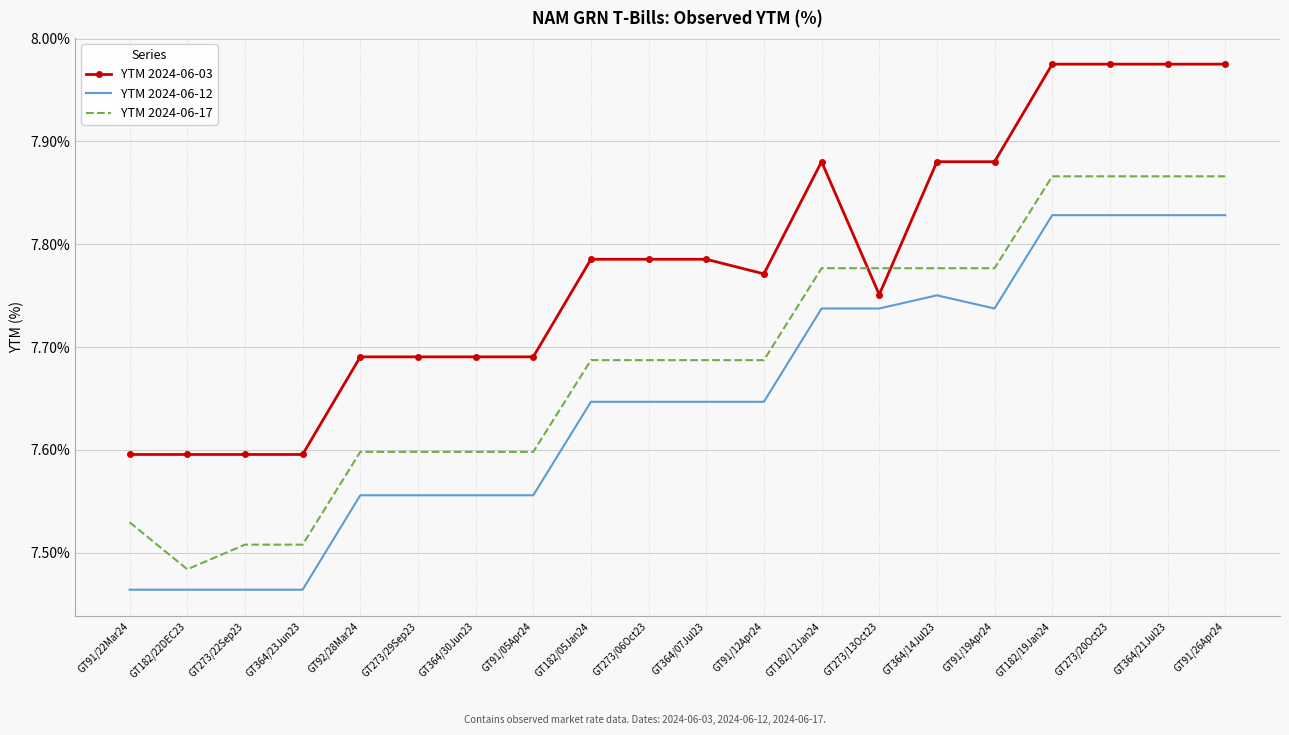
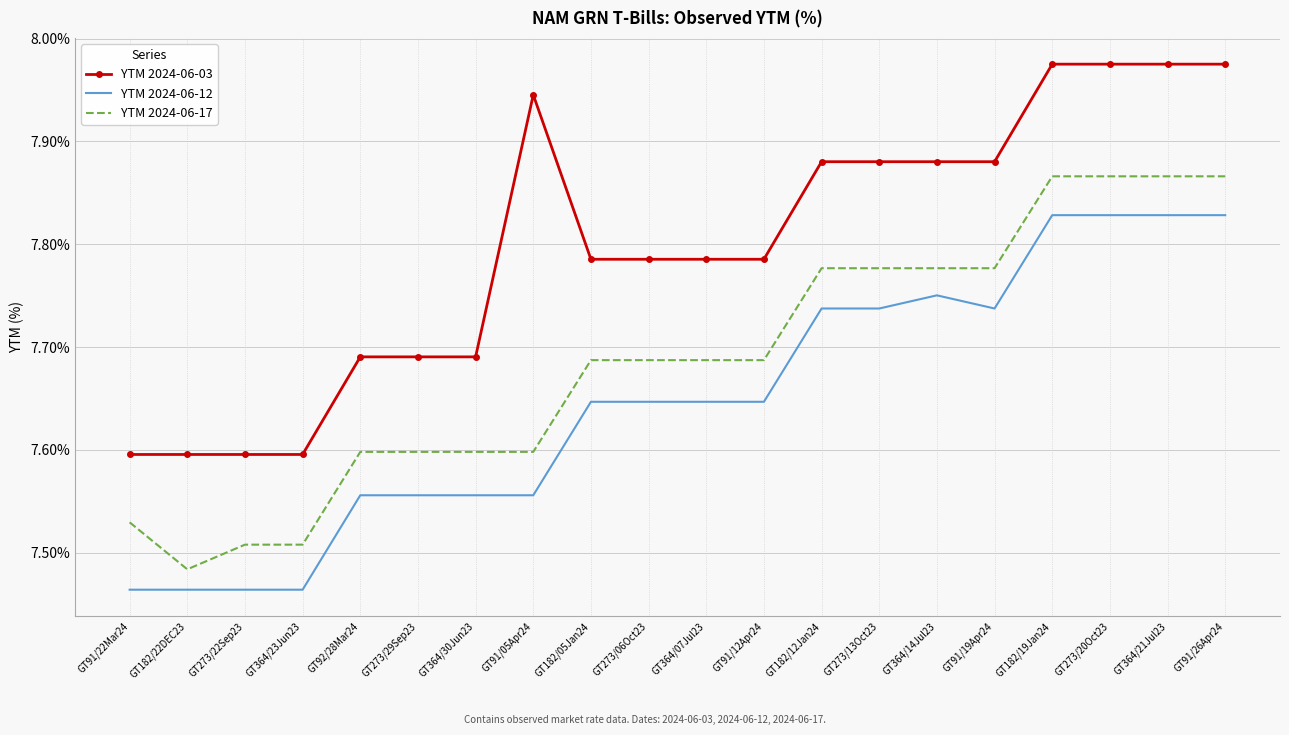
YTM 2024-06-03, GT91/05Apr24: 7.690% -> 7.945%
YTM 2024-06-03, GT91/12Apr24: 7.771% -> 7.785%
YTM 2024-06-03, GT273/13Oct23: 7.751% -> 7.880%
